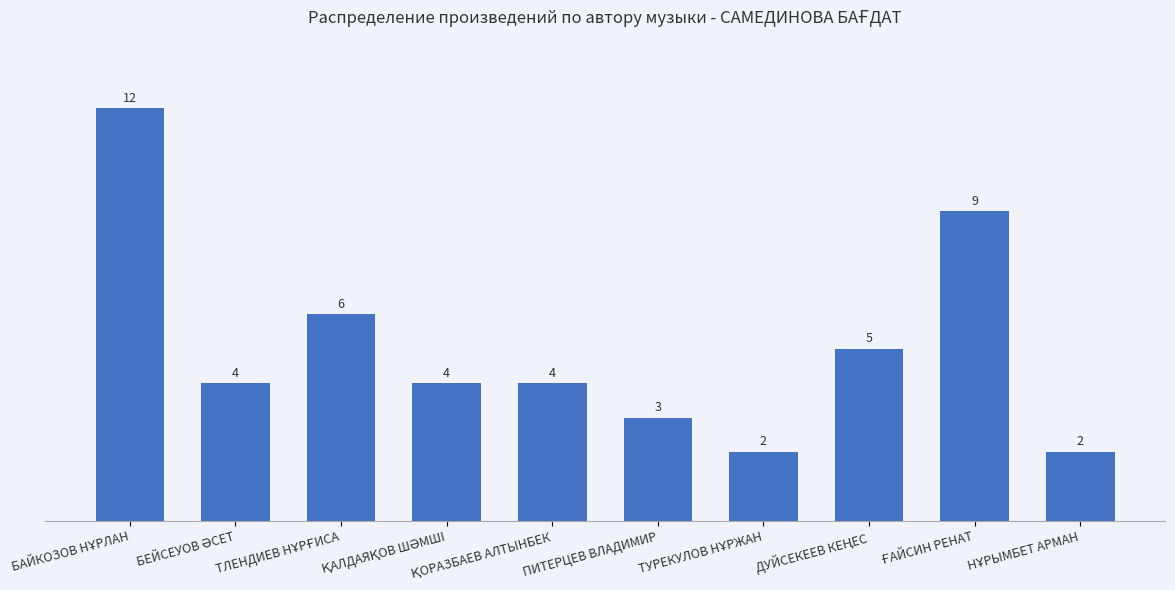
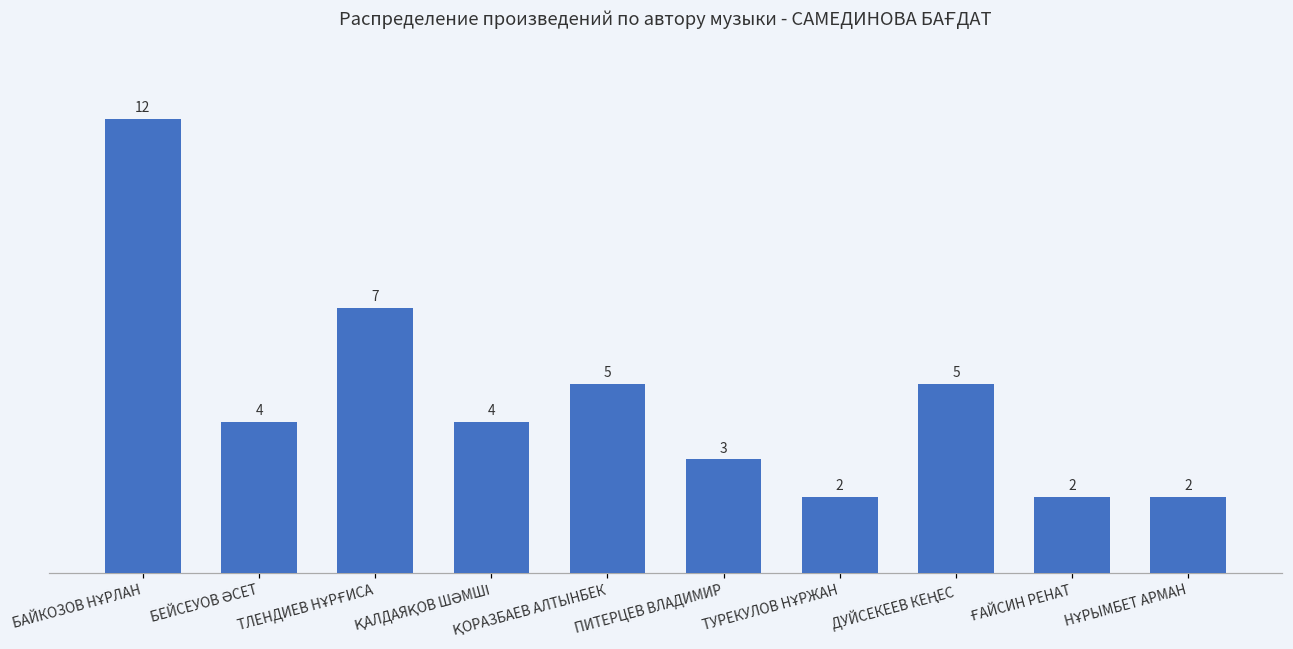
ТЛЕНДИЕВ НҰРҒИСА: 6 -> 7
ҚОРАЗБАЕВ АЛТЫНБЕК: 4 -> 5
ҒАЙСИН РЕНАТ: 9 -> 2
